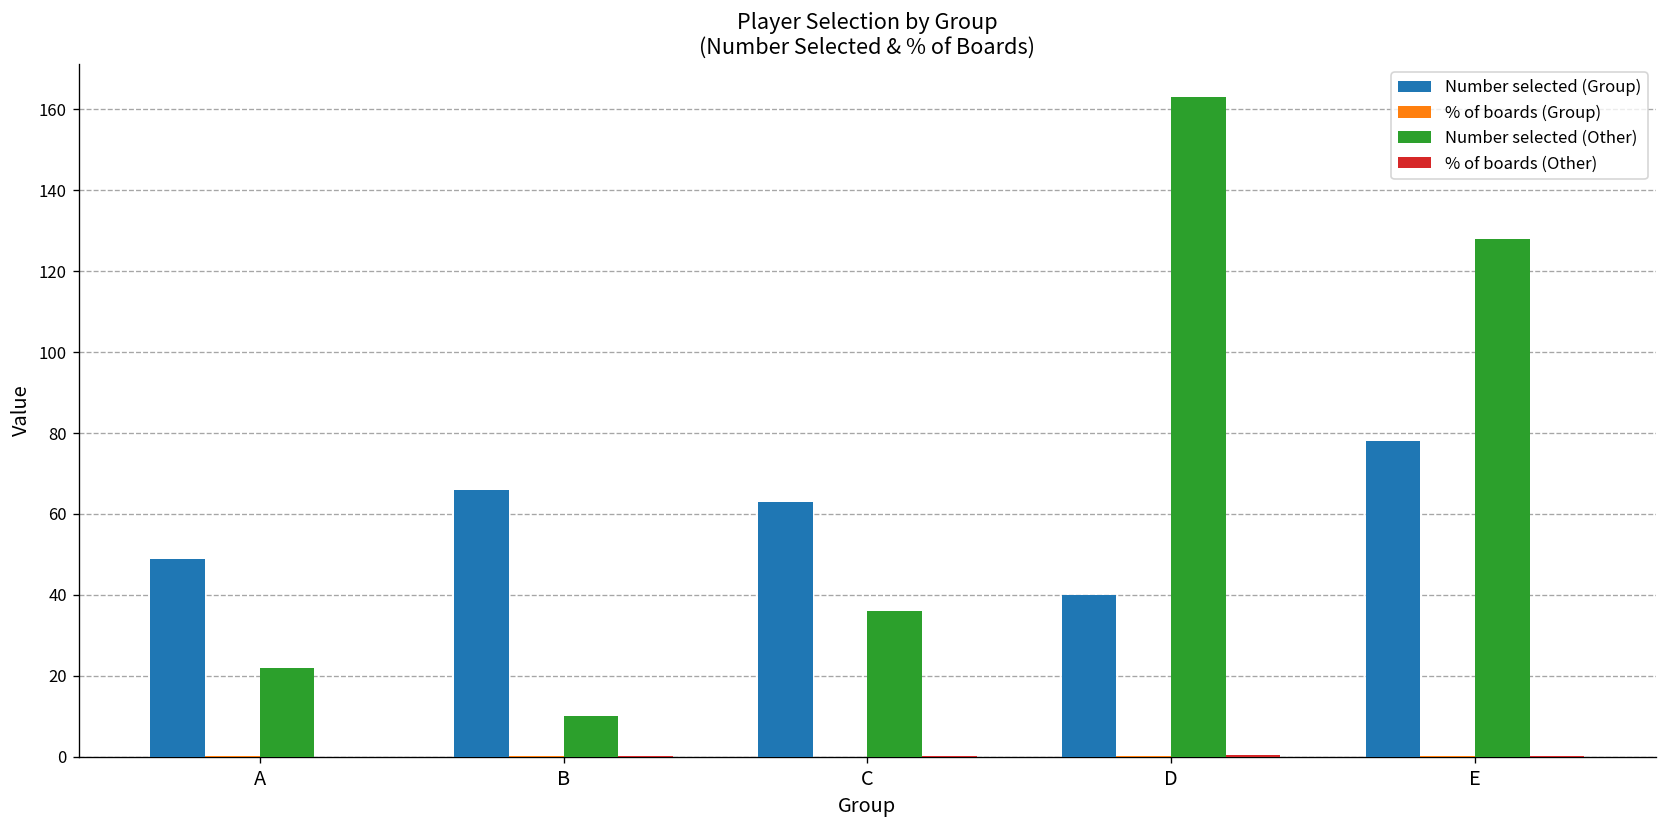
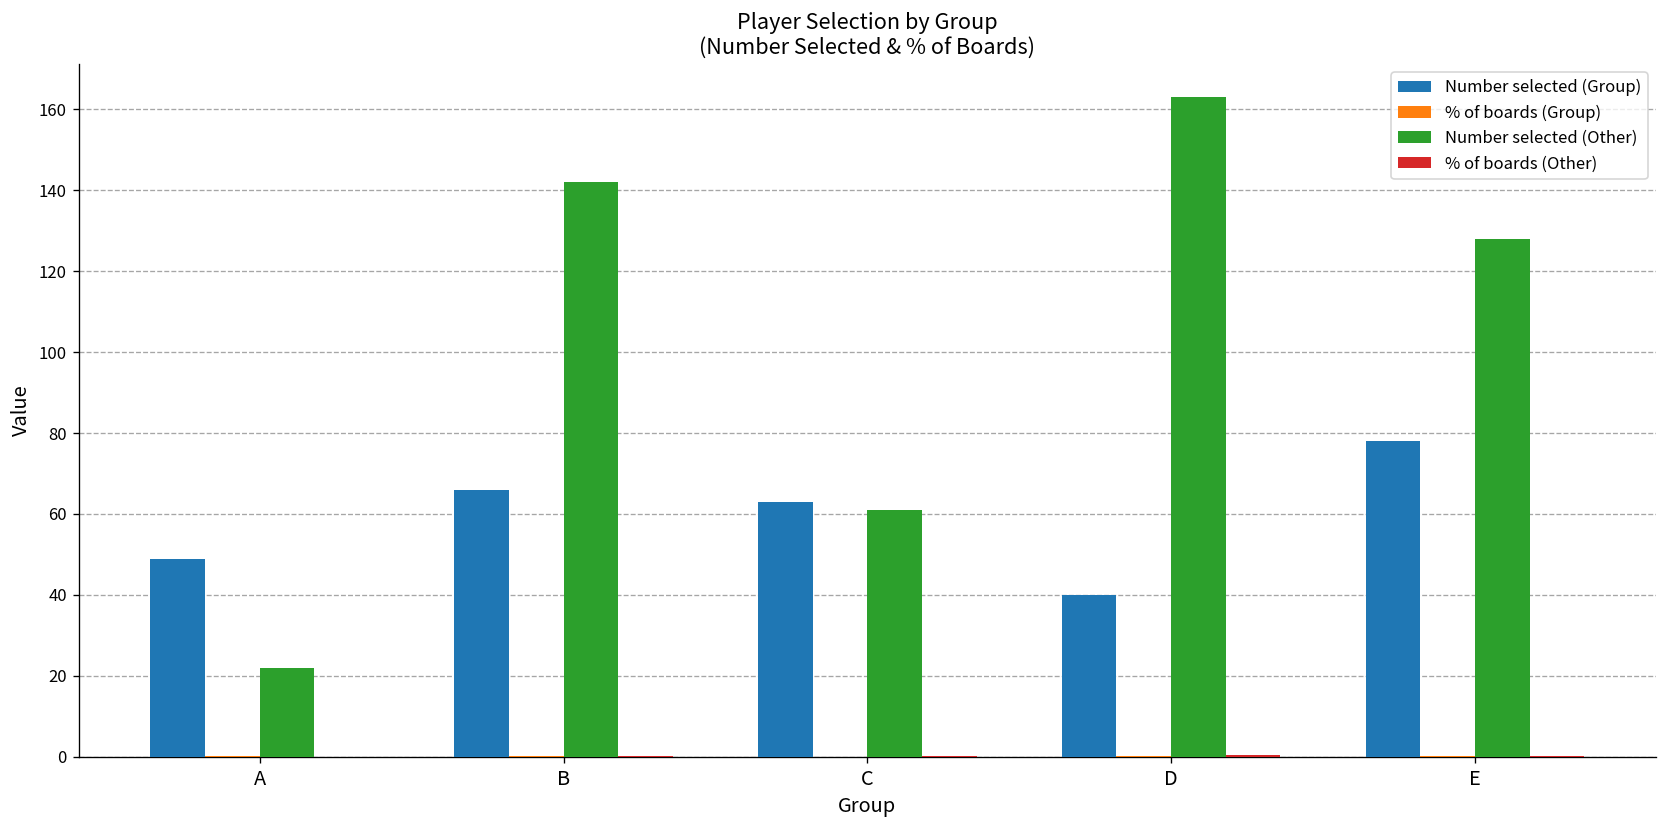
Number selected (Other), B: 10 -> 142
Number selected (Other), C: 36 -> 61
